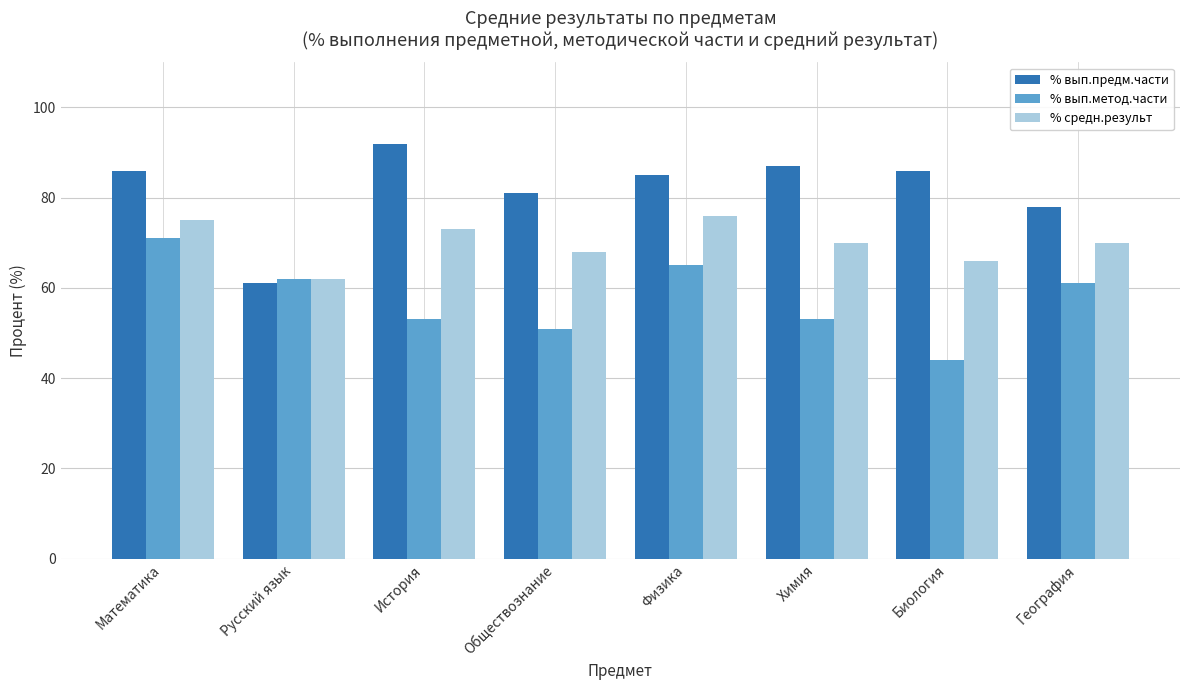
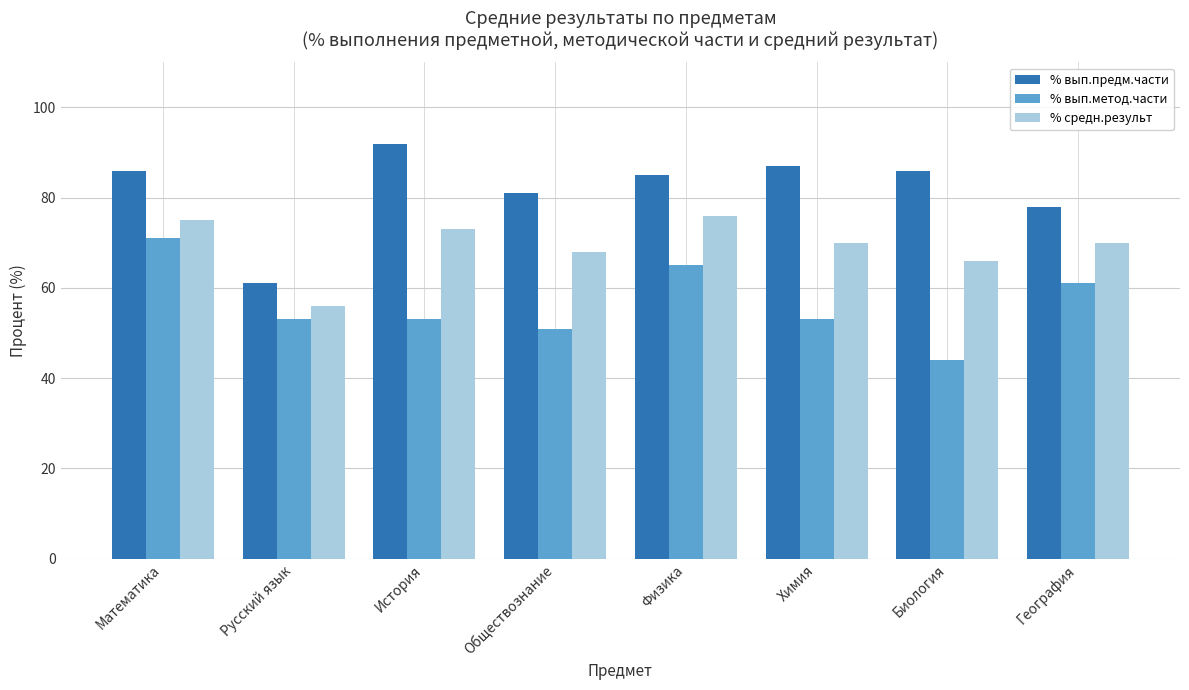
% вып.метод.части, Русский язык: 62 -> 53
% средн.результ, Русский язык: 62 -> 56
